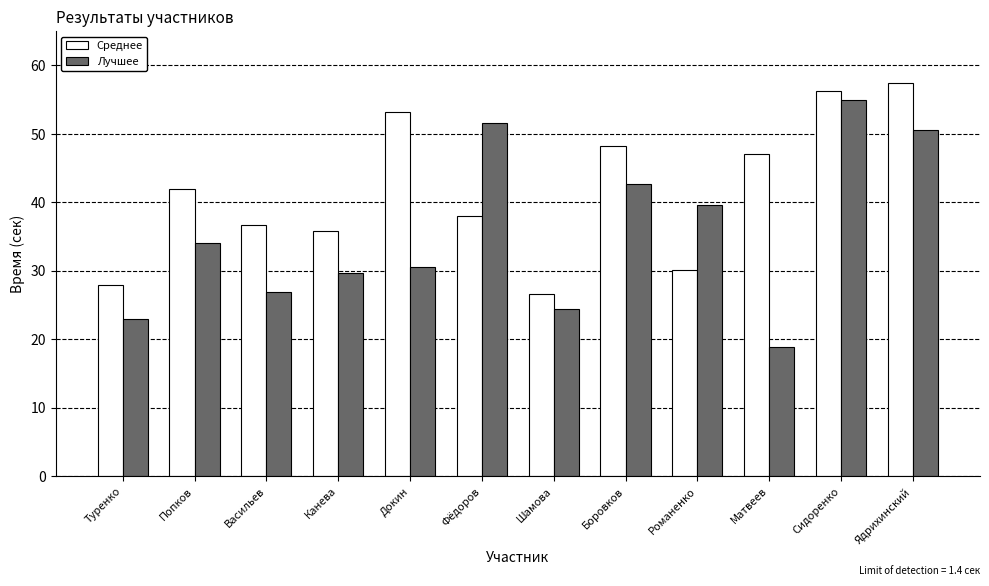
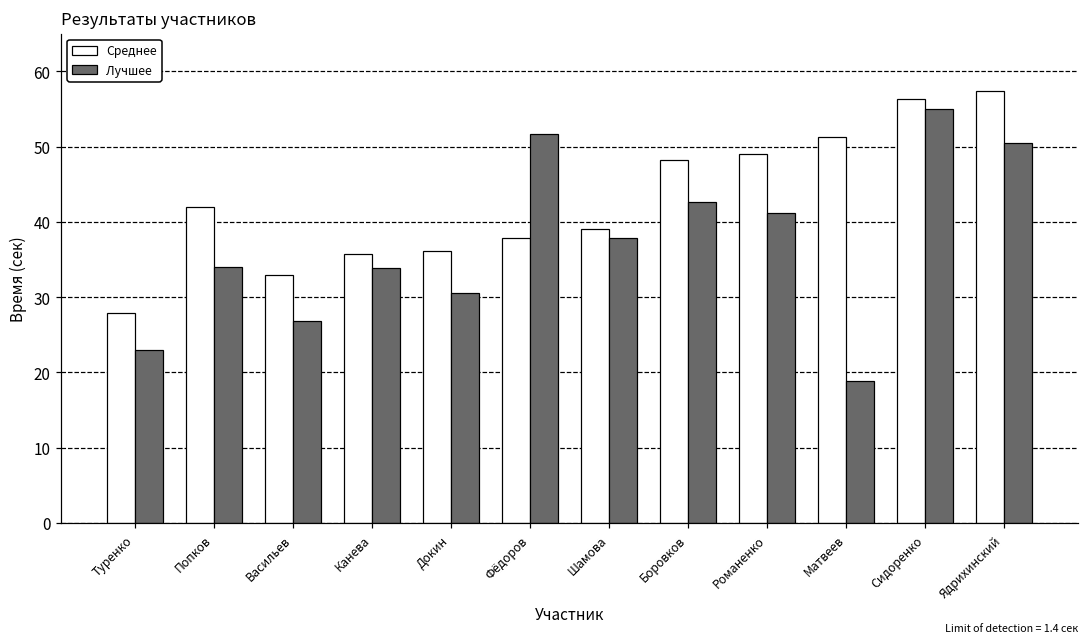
Среднее, Васильев: 37 -> 33
Лучшее, Канева: 30 -> 34
Среднее, Докин: 53 -> 36
Среднее, Шамова: 27 -> 39
Лучшее, Шамова: 24 -> 38
Среднее, Романенко: 30 -> 49
Лучшее, Романенко: 40 -> 41
Среднее, Матвеев: 47 -> 51
